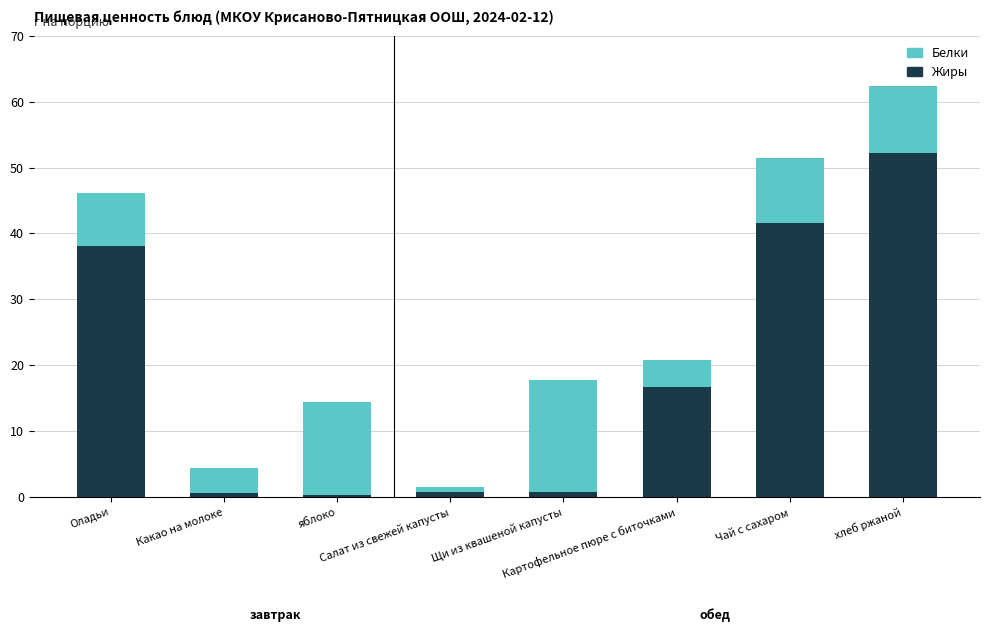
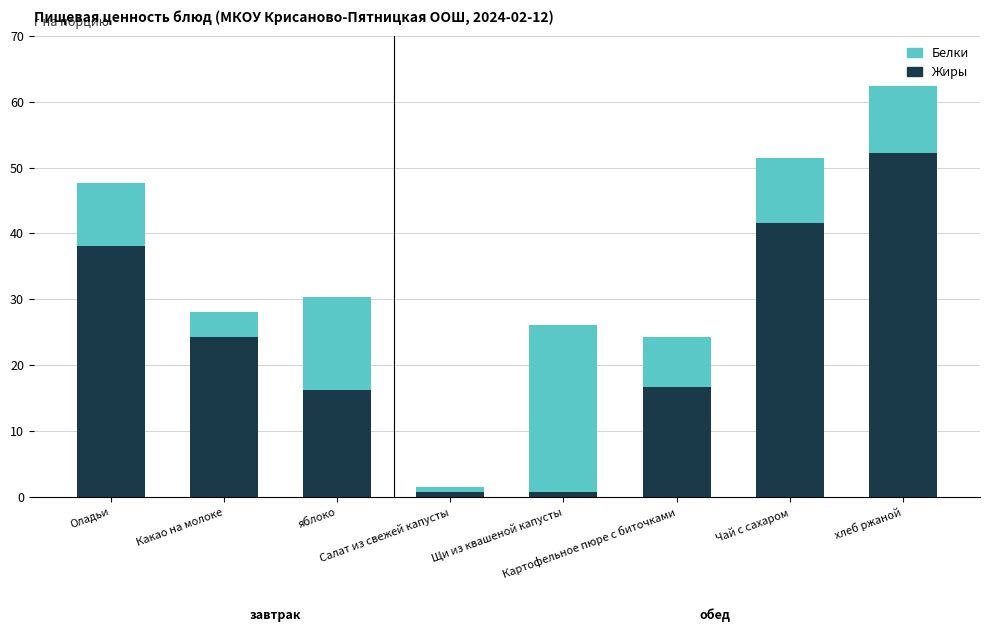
Белки, Оладьи: 8 -> 9
Жиры, Какао на молоке: 1 -> 24
Жиры, яблоко: 0 -> 16
Белки, Щи из квашеной капусты: 17 -> 25
Белки, Картофельное пюре с биточками: 4 -> 8
